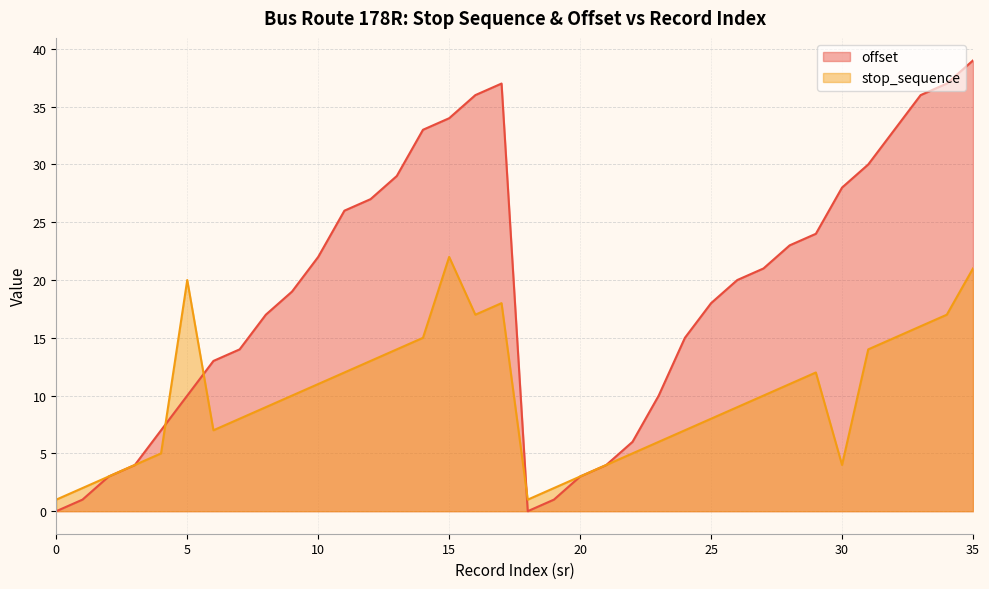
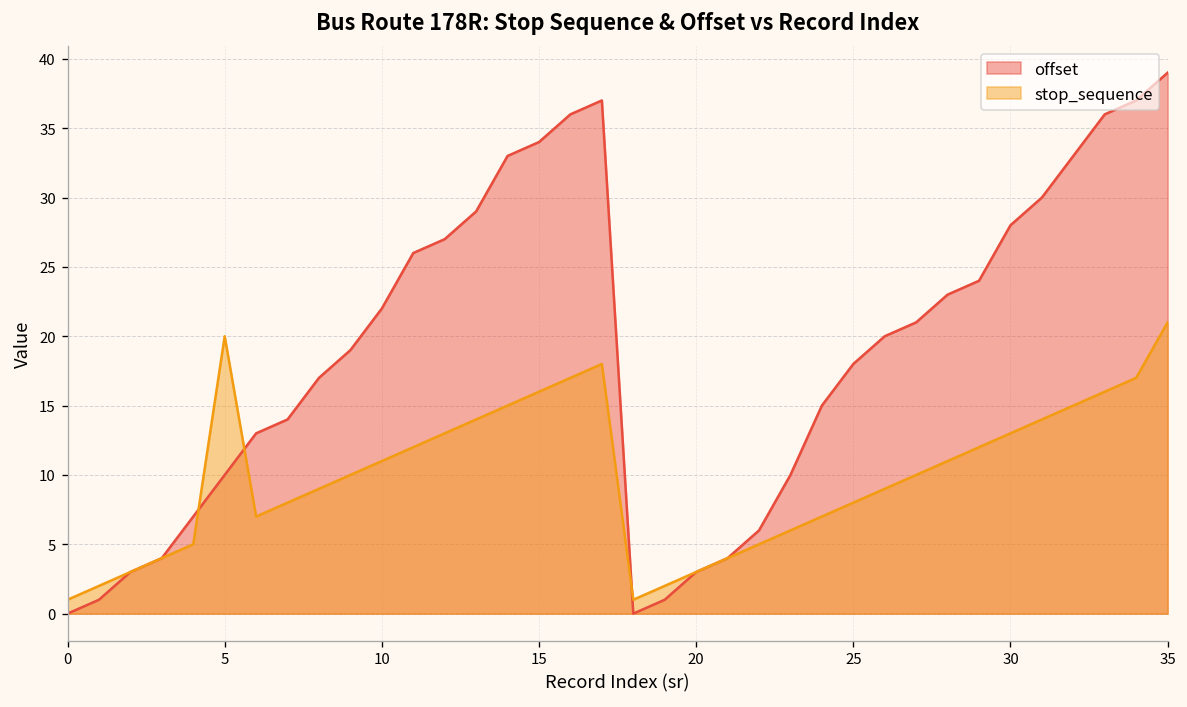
stop_sequence, 15: 22 -> 16
stop_sequence, 30: 4 -> 13
